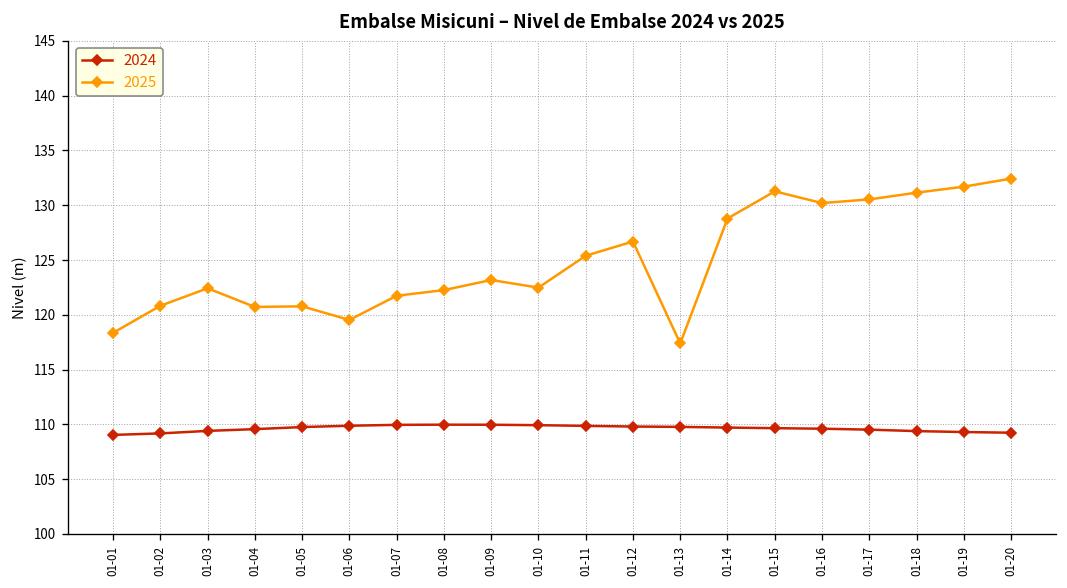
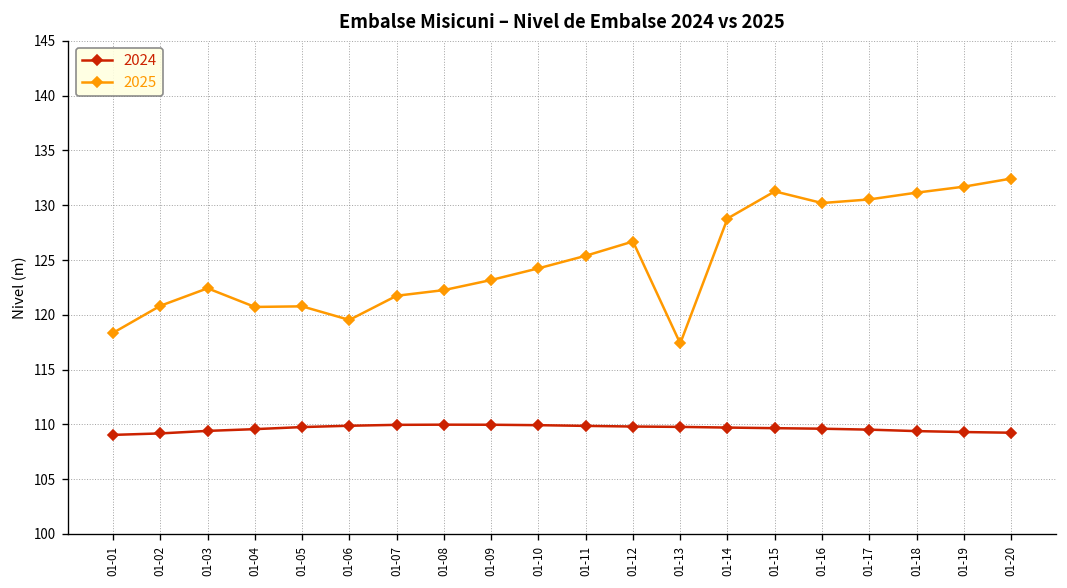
2025, 01-10: 122 -> 124
